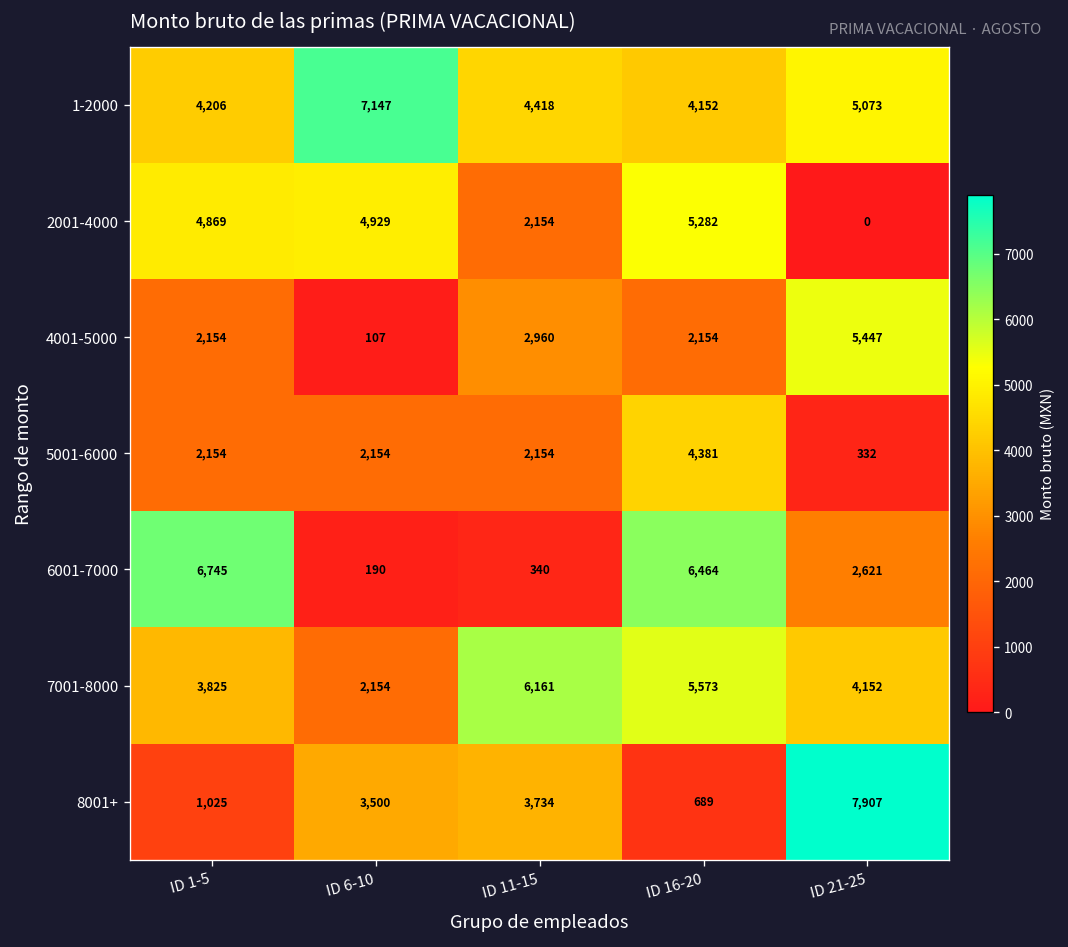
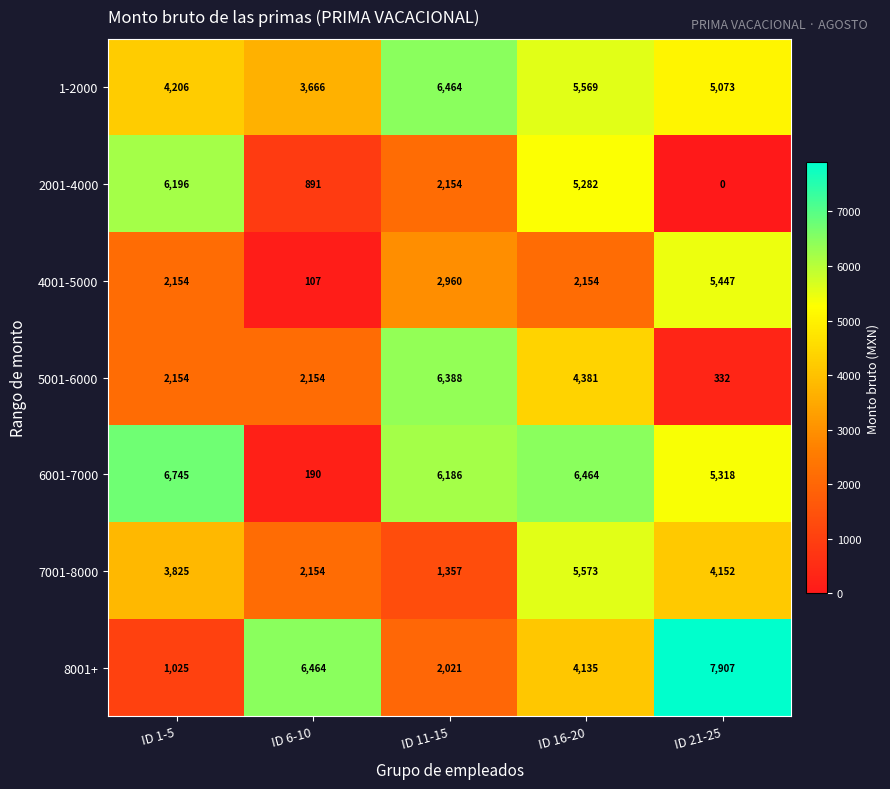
1-2000, ID 6-10: 7,147 -> 3,666
1-2000, ID 11-15: 4,418 -> 6,464
1-2000, ID 16-20: 4,152 -> 5,569
2001-4000, ID 1-5: 4,869 -> 6,196
2001-4000, ID 6-10: 4,929 -> 891
5001-6000, ID 11-15: 2,154 -> 6,388
6001-7000, ID 11-15: 340 -> 6,186
6001-7000, ID 21-25: 2,621 -> 5,318
7001-8000, ID 11-15: 6,161 -> 1,357
8001+, ID 6-10: 3,500 -> 6,464
8001+, ID 11-15: 3,734 -> 2,021
8001+, ID 16-20: 689 -> 4,135
